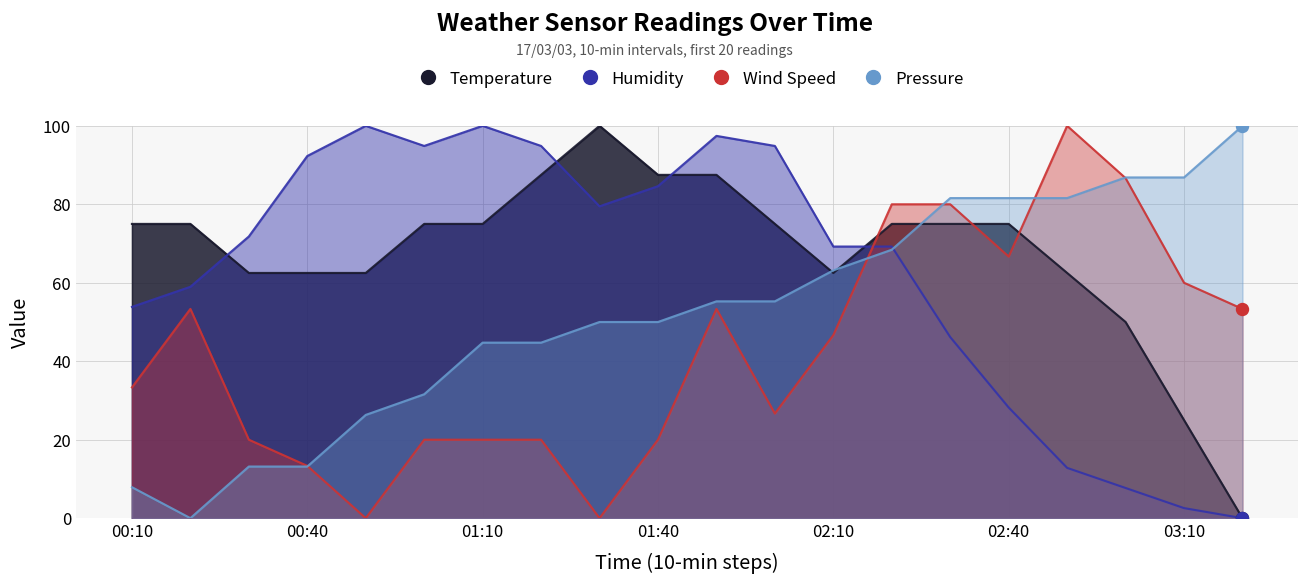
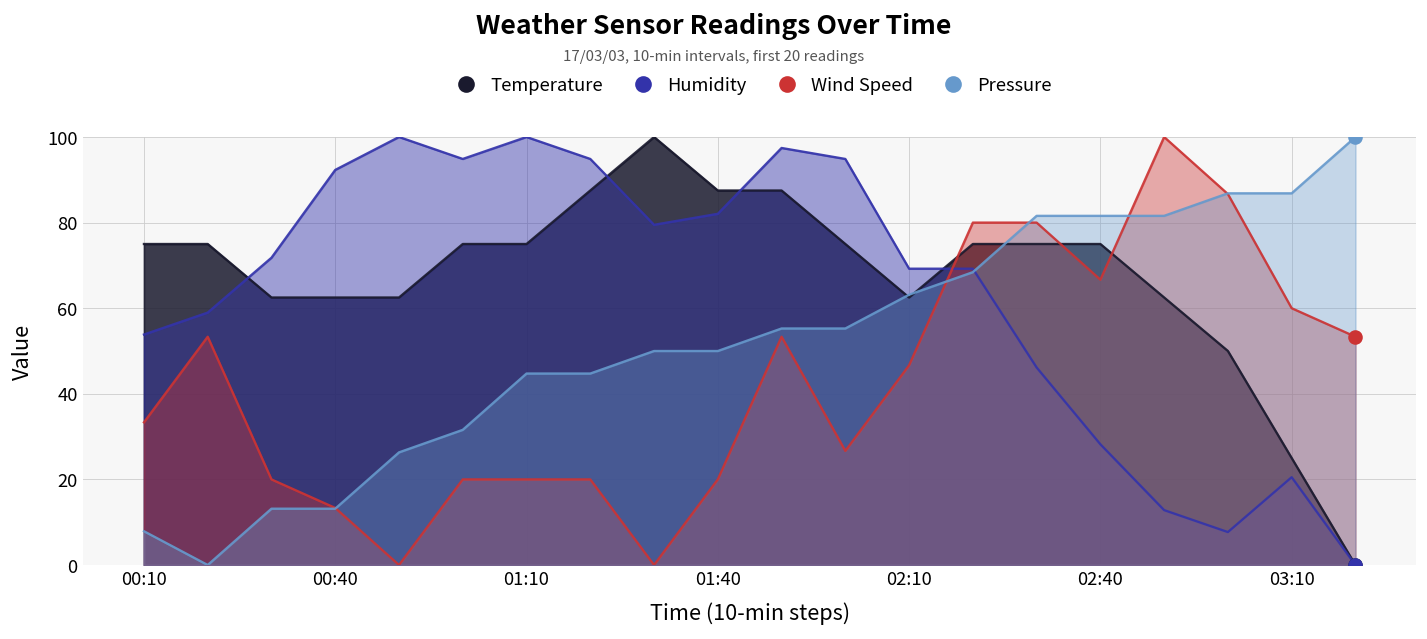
Humidity, 01:40: 85 -> 82
Humidity, 03:10: 3 -> 21
